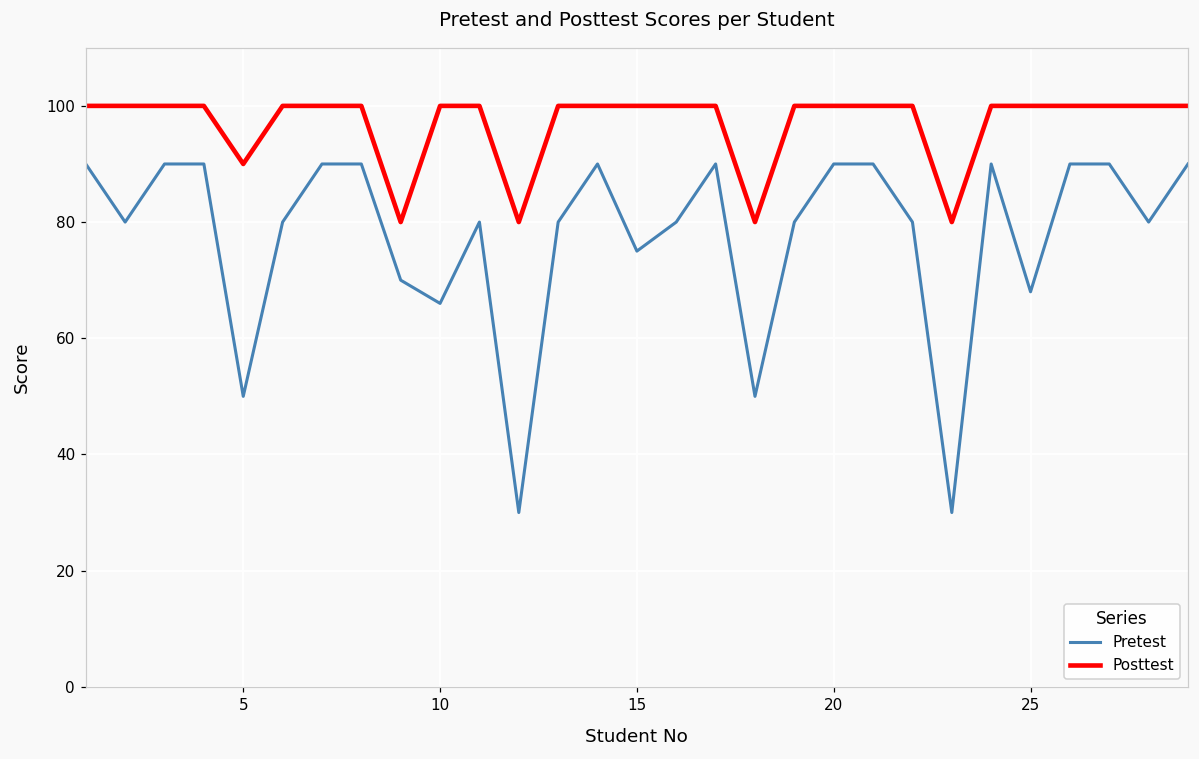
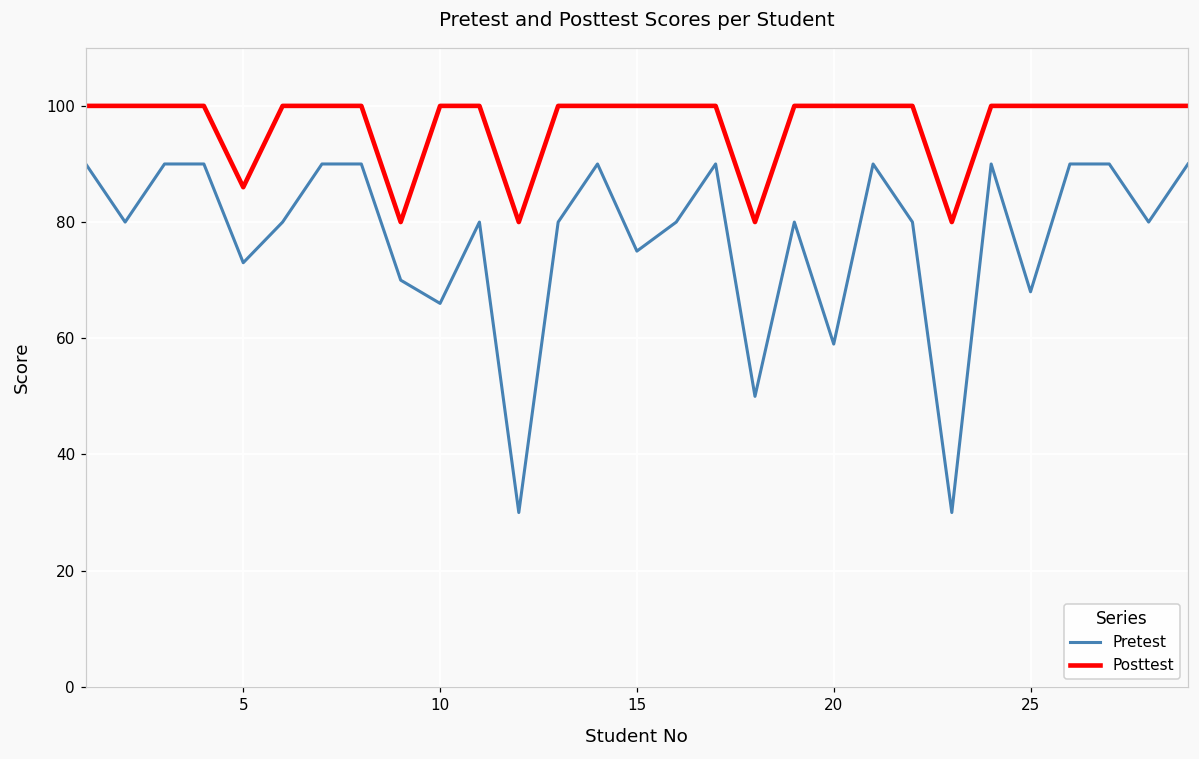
Pretest, 5: 50 -> 73
Posttest, 5: 90 -> 86
Pretest, 20: 90 -> 59
